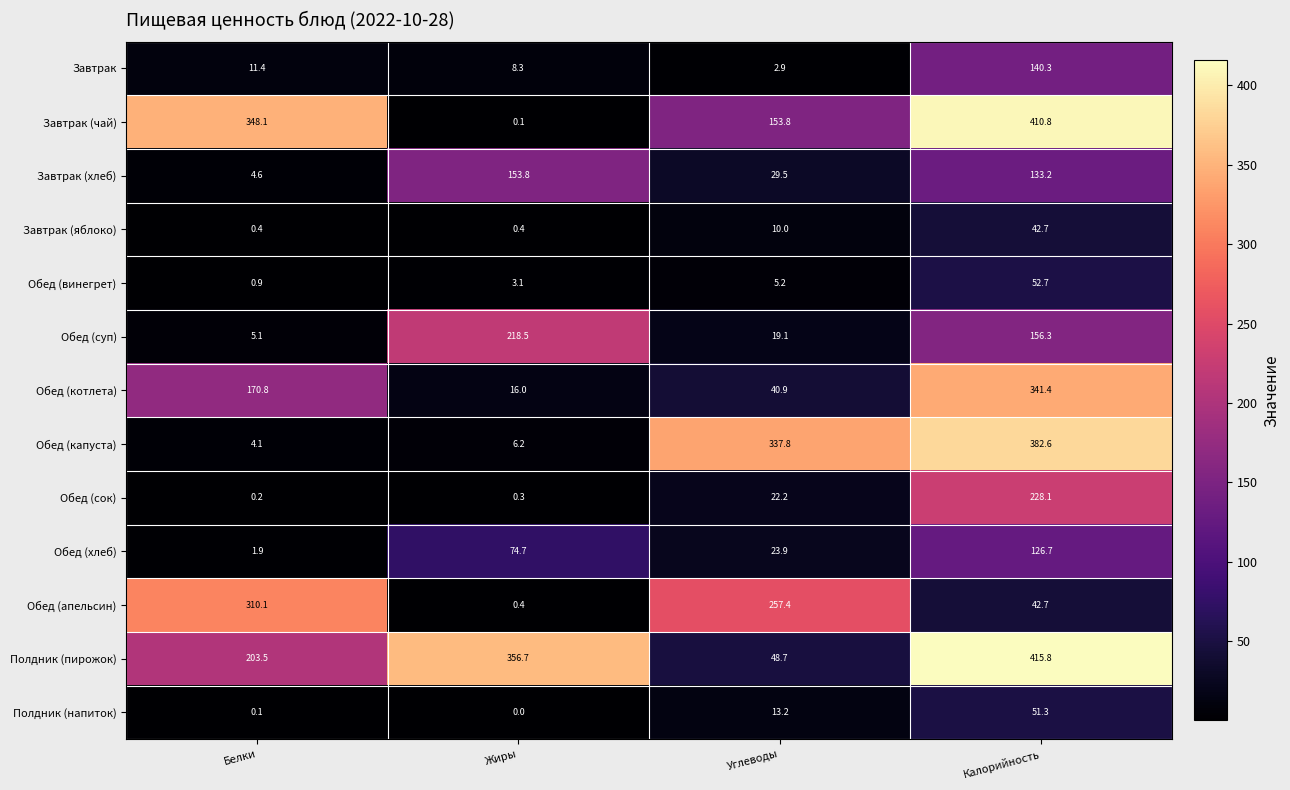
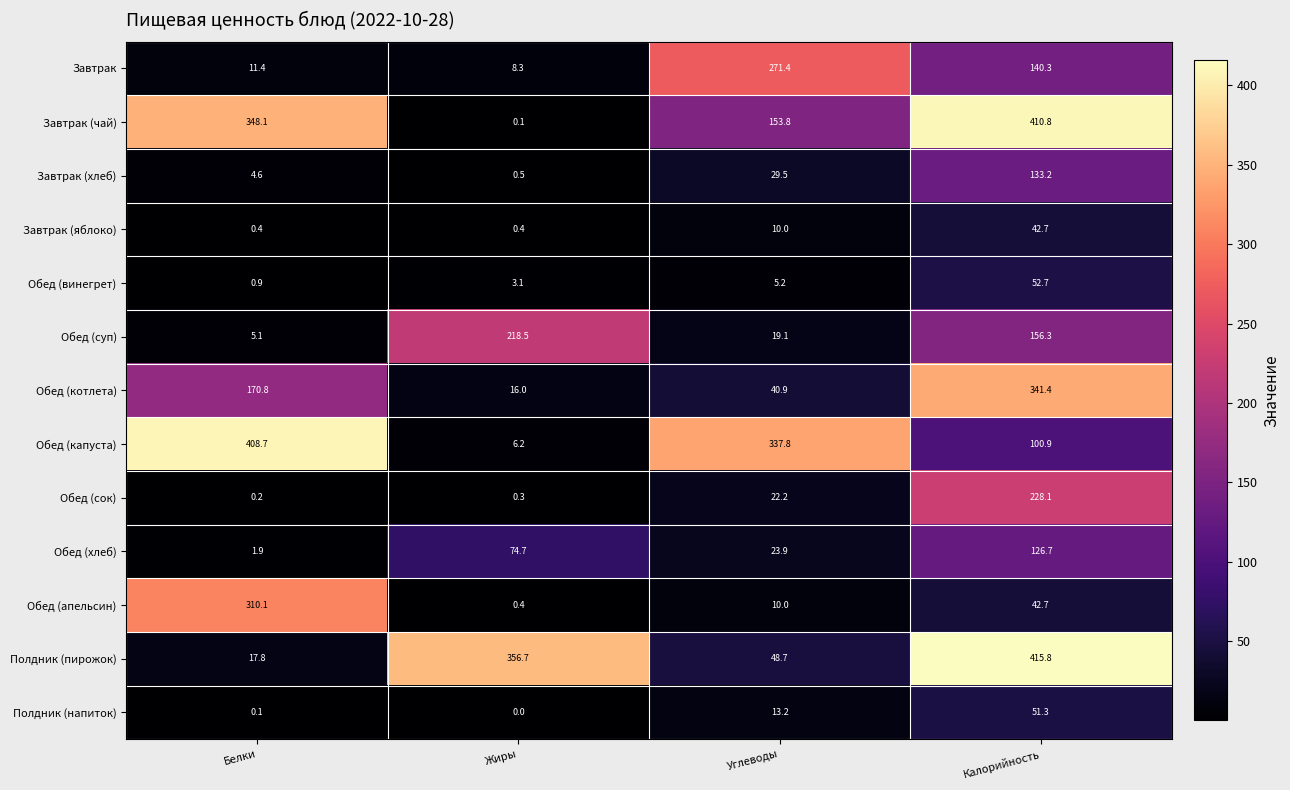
Завтрак, Углеводы: 2.9 -> 271.4
Завтрак (хлеб), Жиры: 153.8 -> 0.5
Обед (капуста), Белки: 4.1 -> 408.7
Обед (капуста), Калорийность: 382.6 -> 100.9
Обед (апельсин), Углеводы: 257.4 -> 10.0
Полдник (пирожок), Белки: 203.5 -> 17.8
